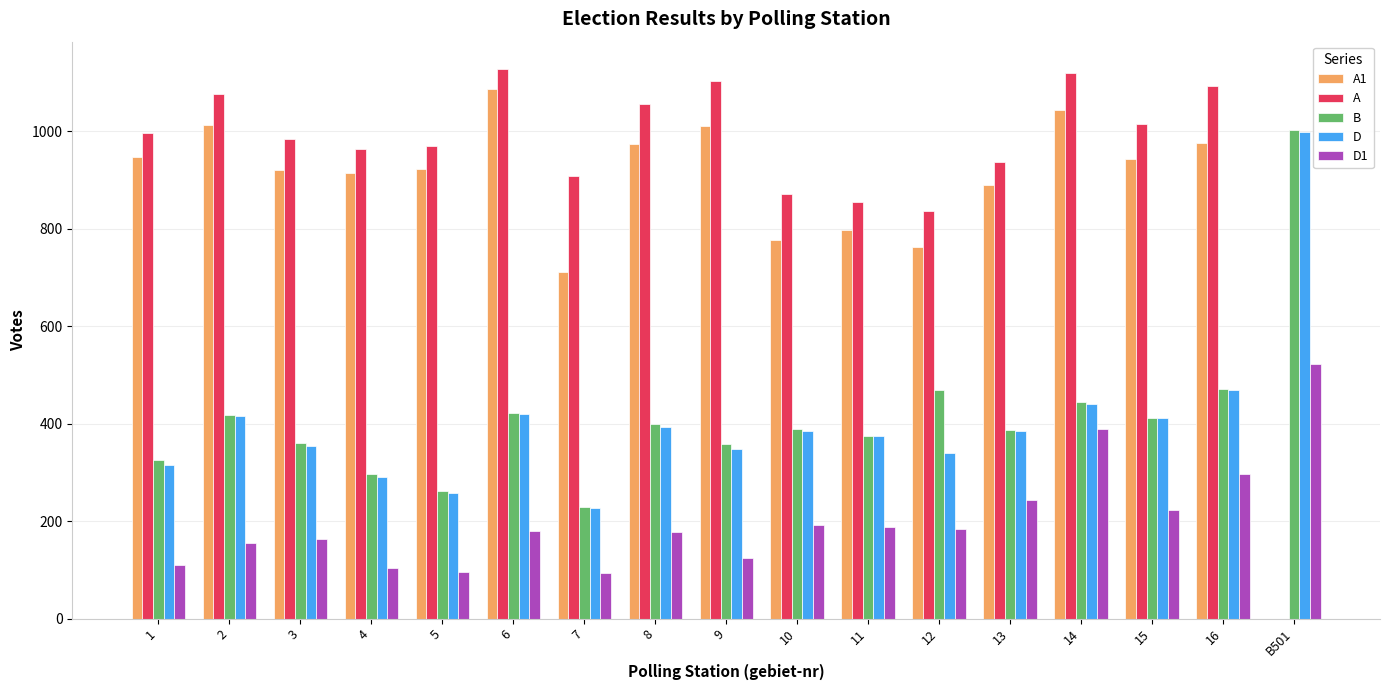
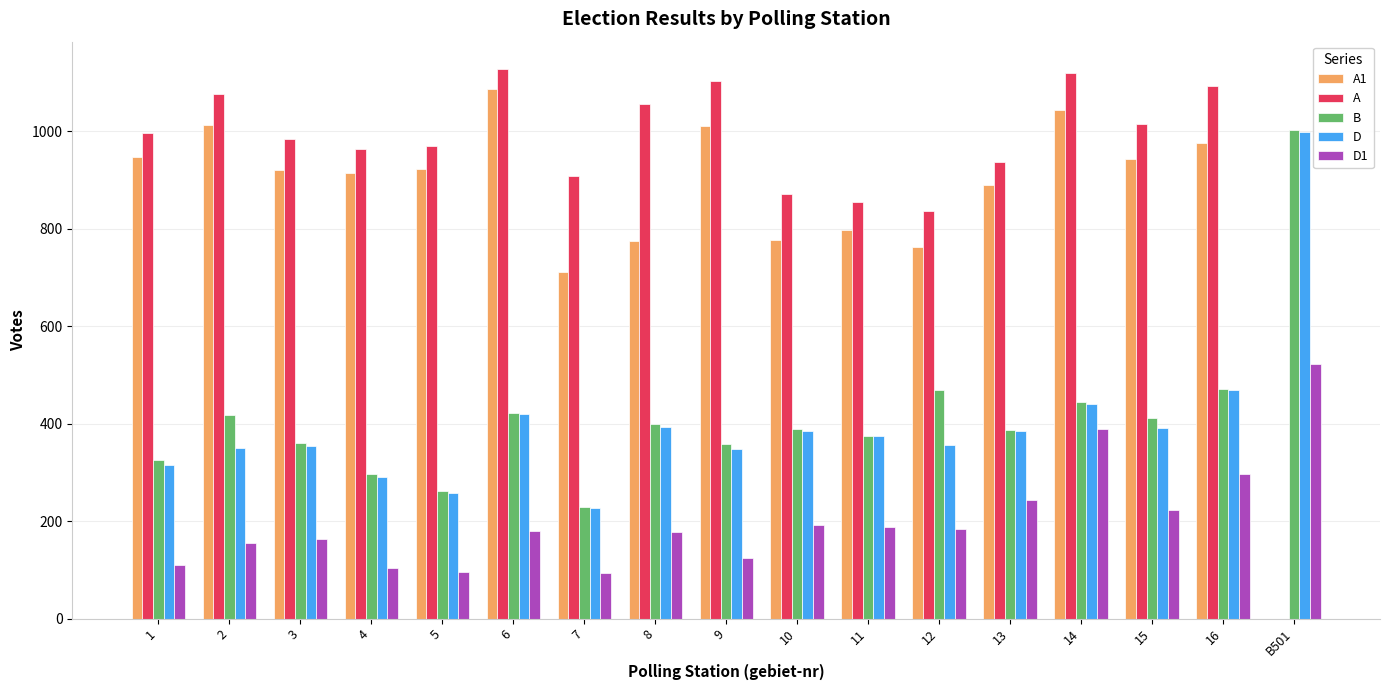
D, 2: 420 -> 350
A1, 8: 980 -> 780
D, 12: 340 -> 360
D, 15: 410 -> 390
